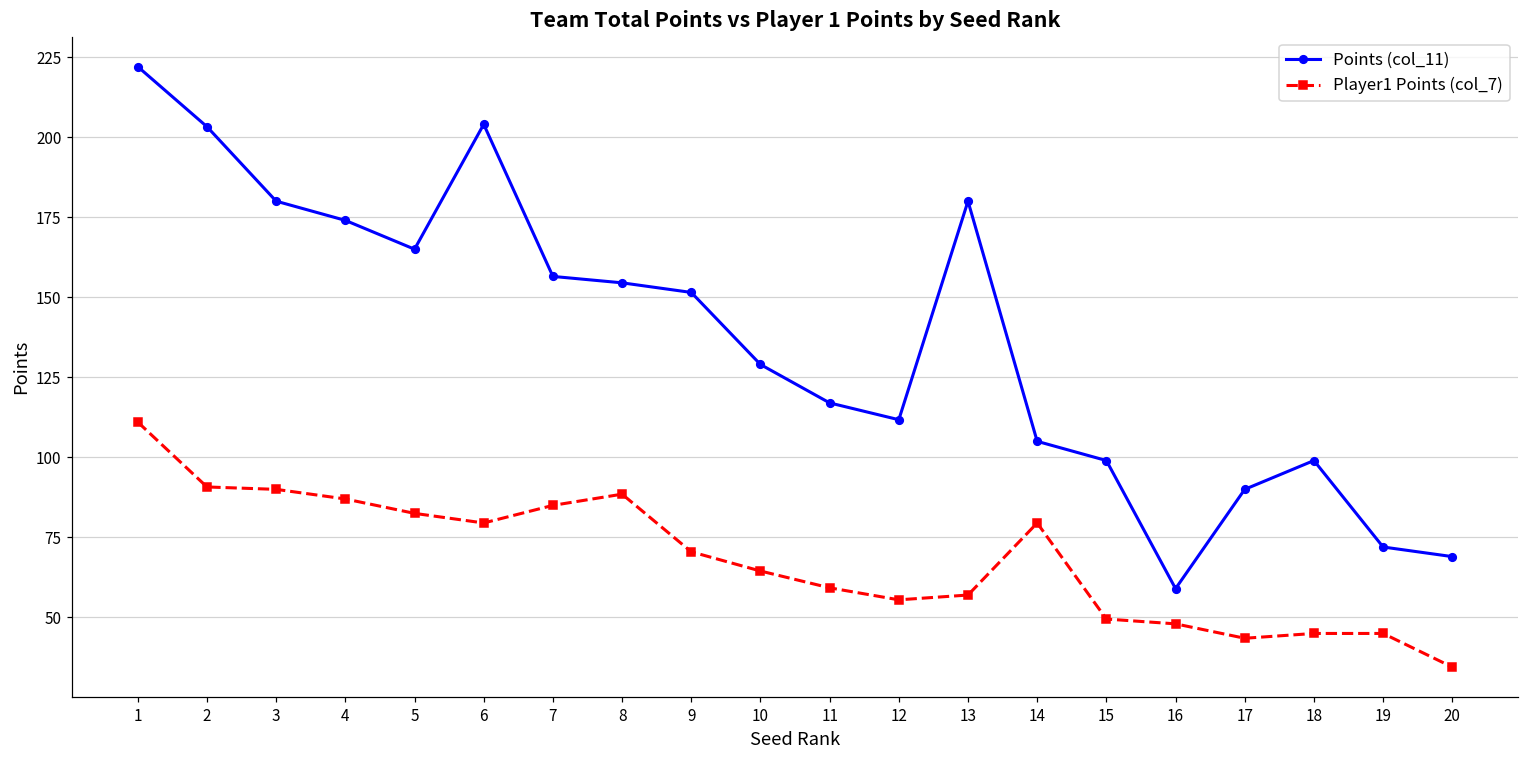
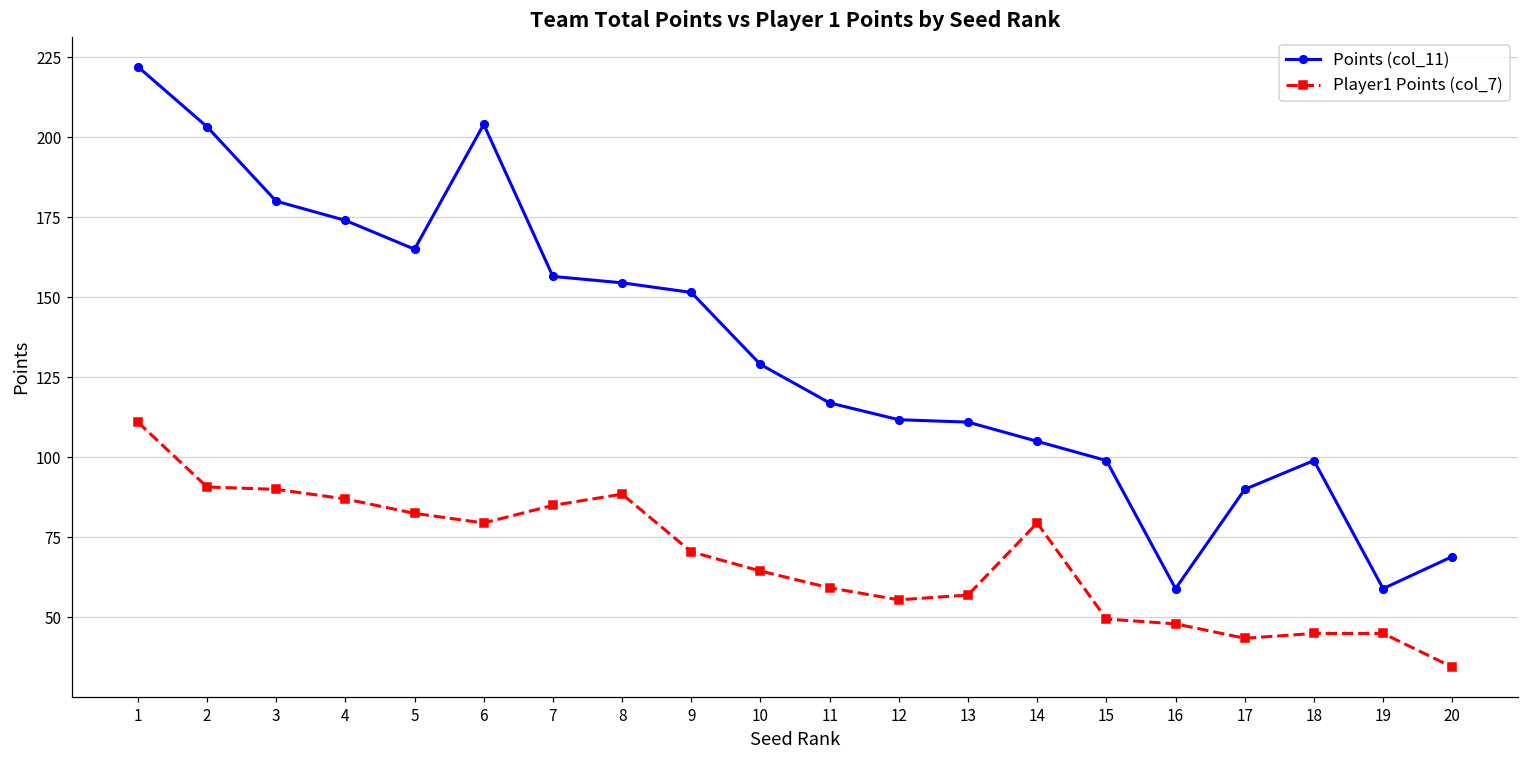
Points (col_11), 13: 180 -> 111
Points (col_11), 19: 72 -> 59
